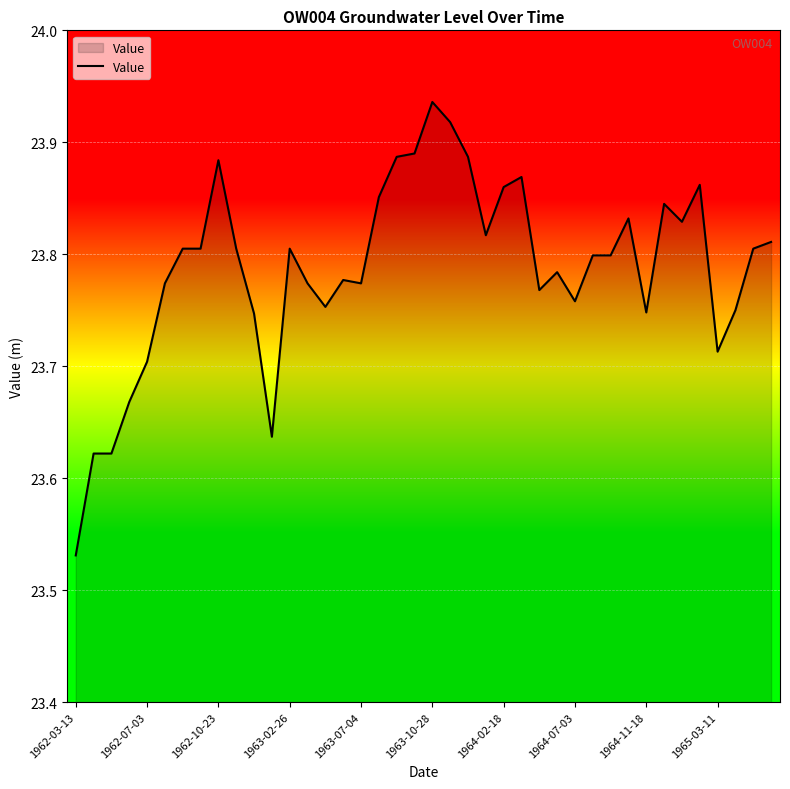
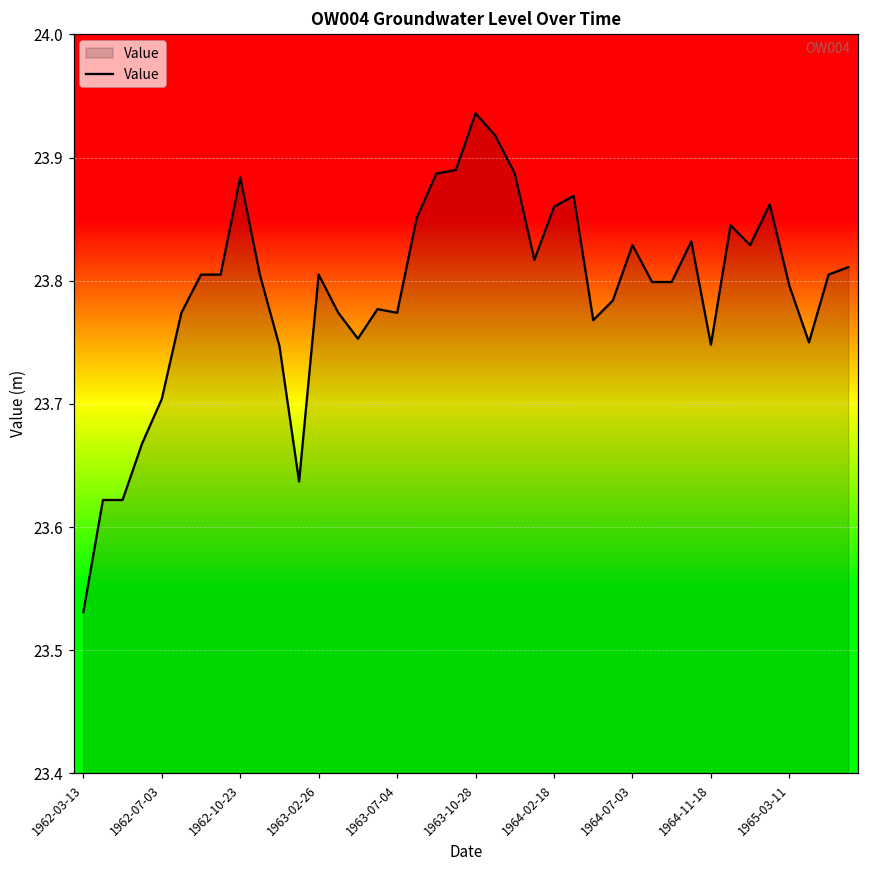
1964-07-03: 23.758 -> 23.829
1965-03-11: 23.713 -> 23.796
